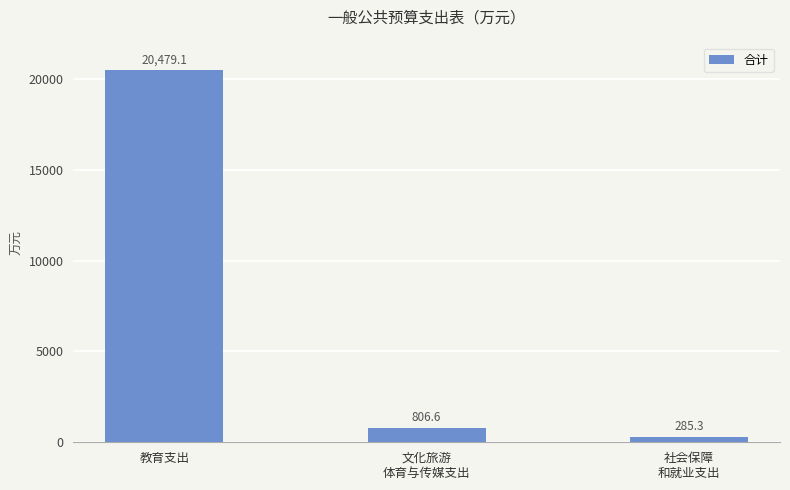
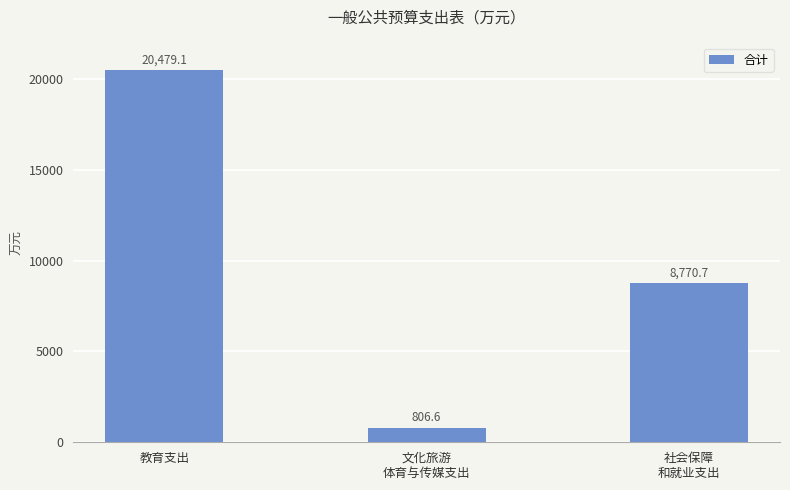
社会保障 和就业支出: 285.3 -> 8,770.7
